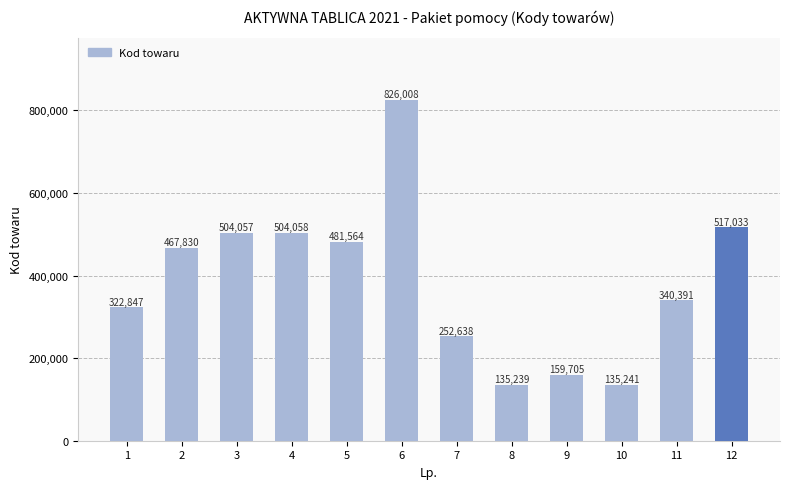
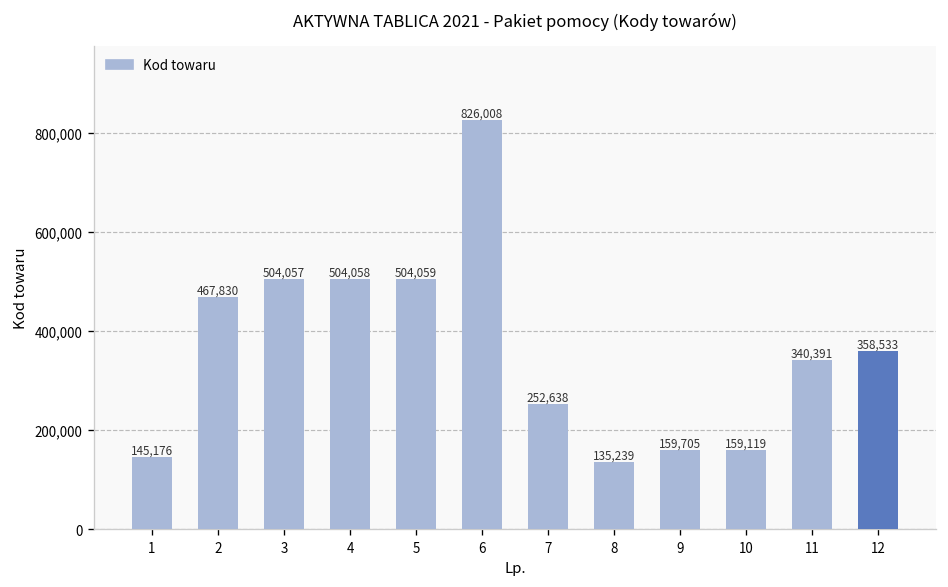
1: 322,847 -> 145,176
5: 481,564 -> 504,059
10: 135,241 -> 159,119
12: 517,033 -> 358,533
